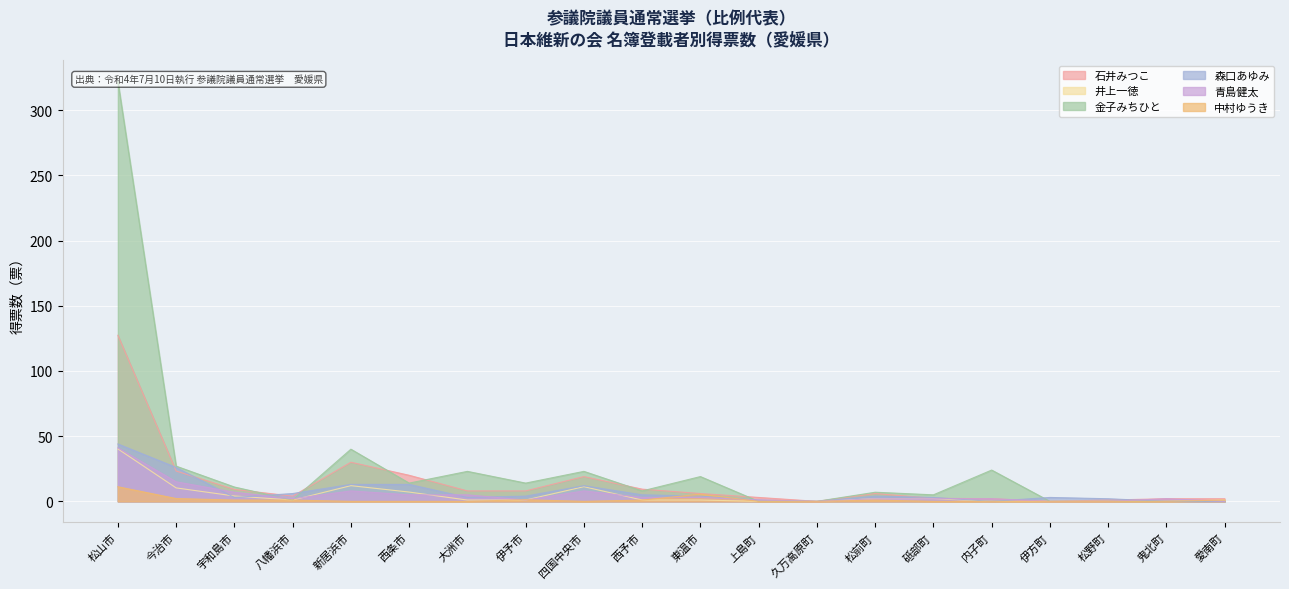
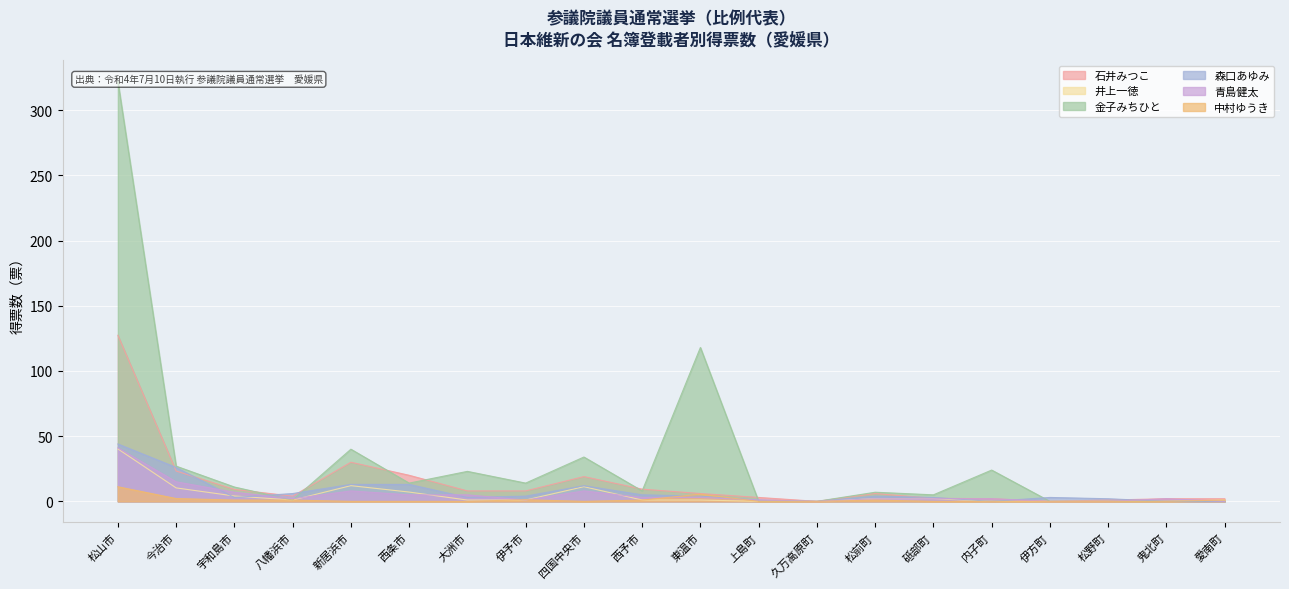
金子みちひと, 四国中央市: 23 -> 34
金子みちひと, 東温市: 19 -> 118
